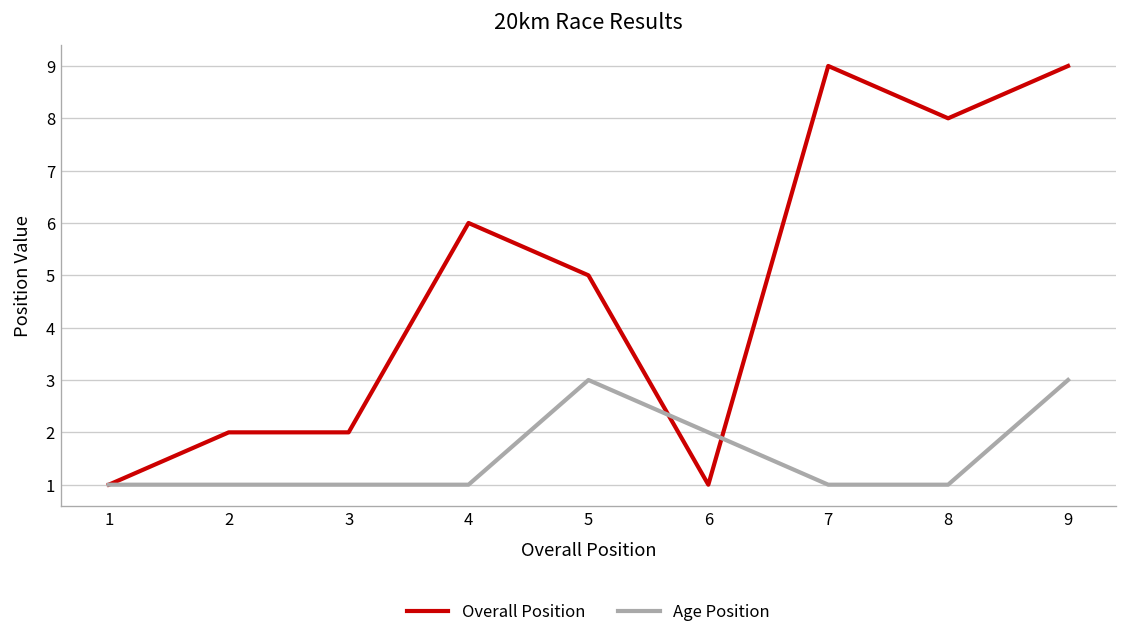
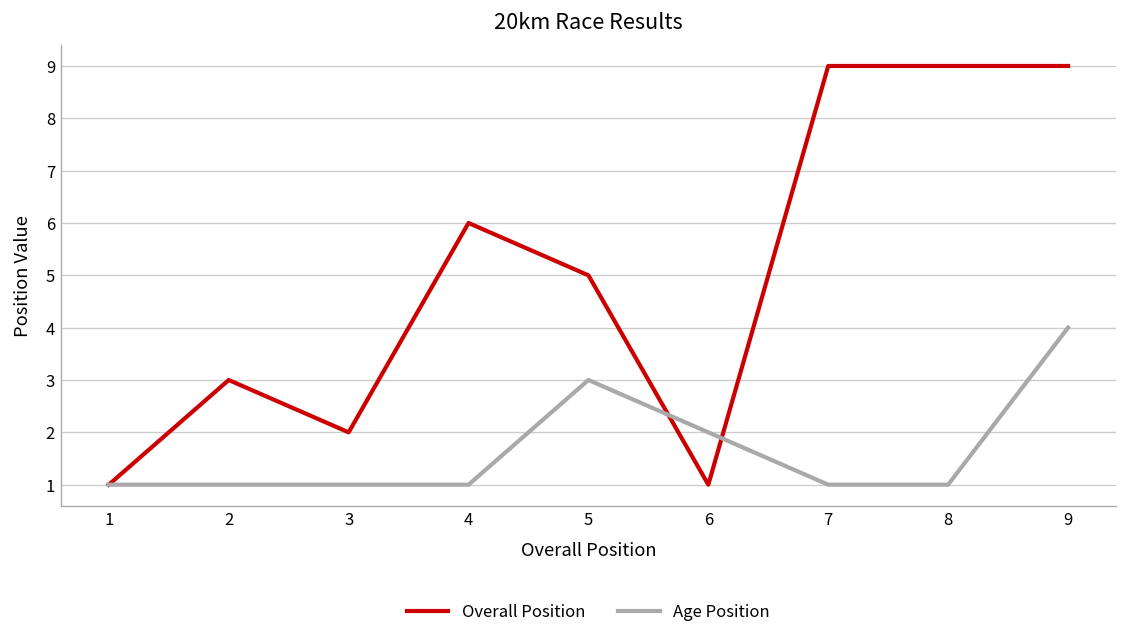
Overall Position, 2: 2 -> 3
Overall Position, 8: 8 -> 9
Age Position, 9: 3 -> 4
